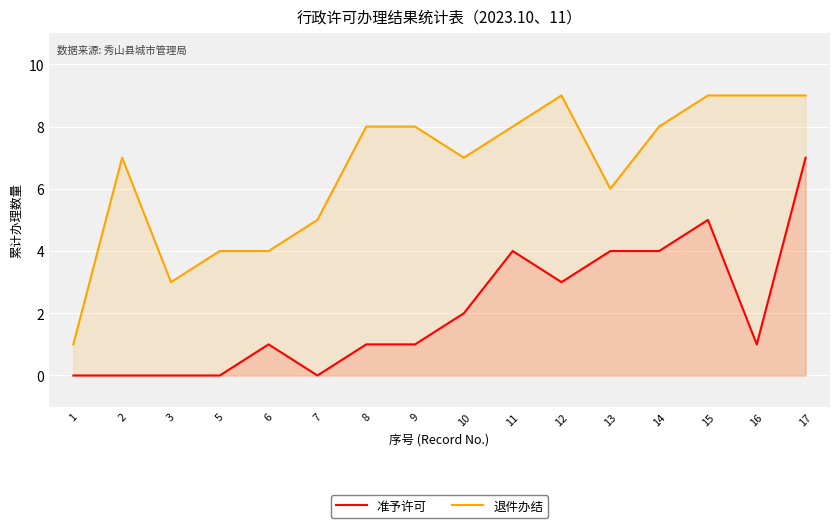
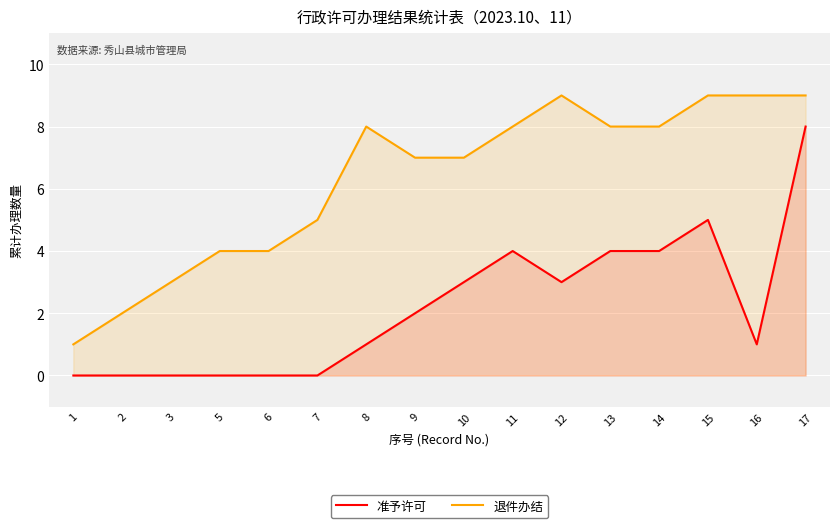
退件办结, 2: 7 -> 2
准予许可, 6: 1 -> 0
准予许可, 9: 1 -> 2
退件办结, 9: 8 -> 7
准予许可, 10: 2 -> 3
退件办结, 13: 6 -> 8
准予许可, 17: 7 -> 8
